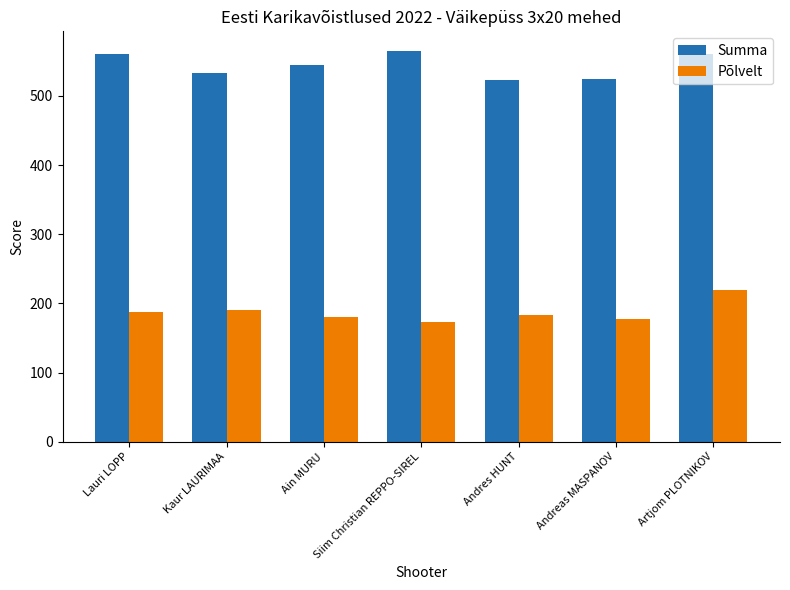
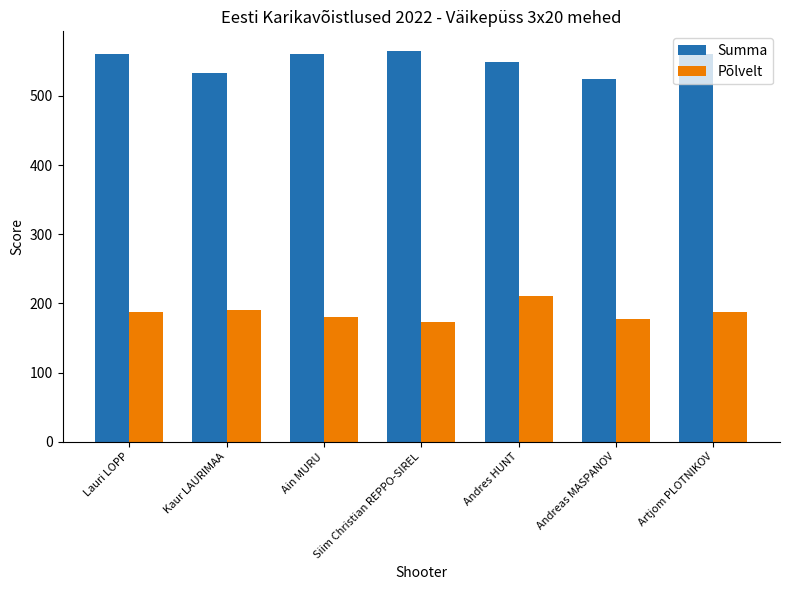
Summa, Ain MURU: 550 -> 560
Summa, Andres HUNT: 520 -> 550
Põlvelt, Andres HUNT: 180 -> 210
Põlvelt, Artjom PLOTNIKOV: 220 -> 190
